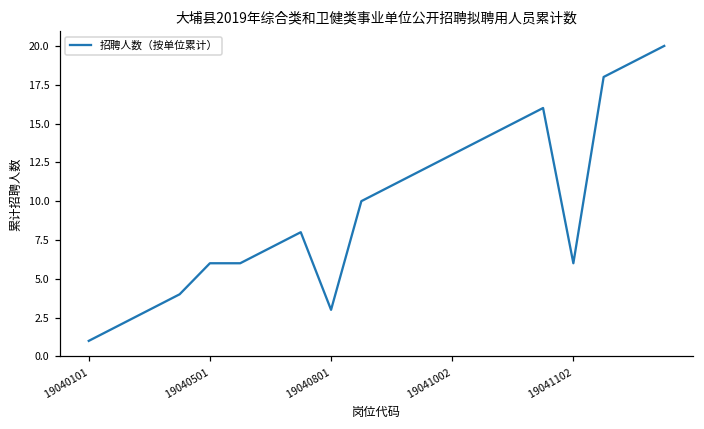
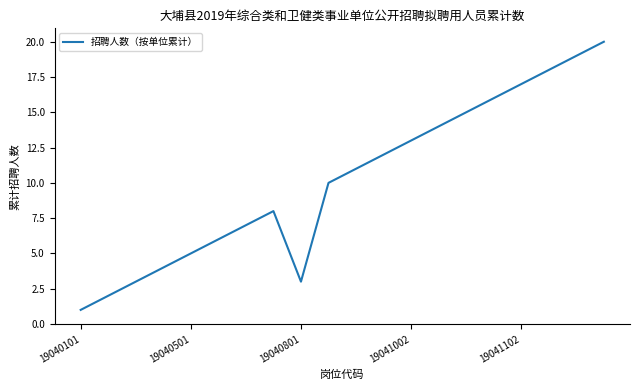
19040501: 6 -> 5
19041102: 6 -> 17
